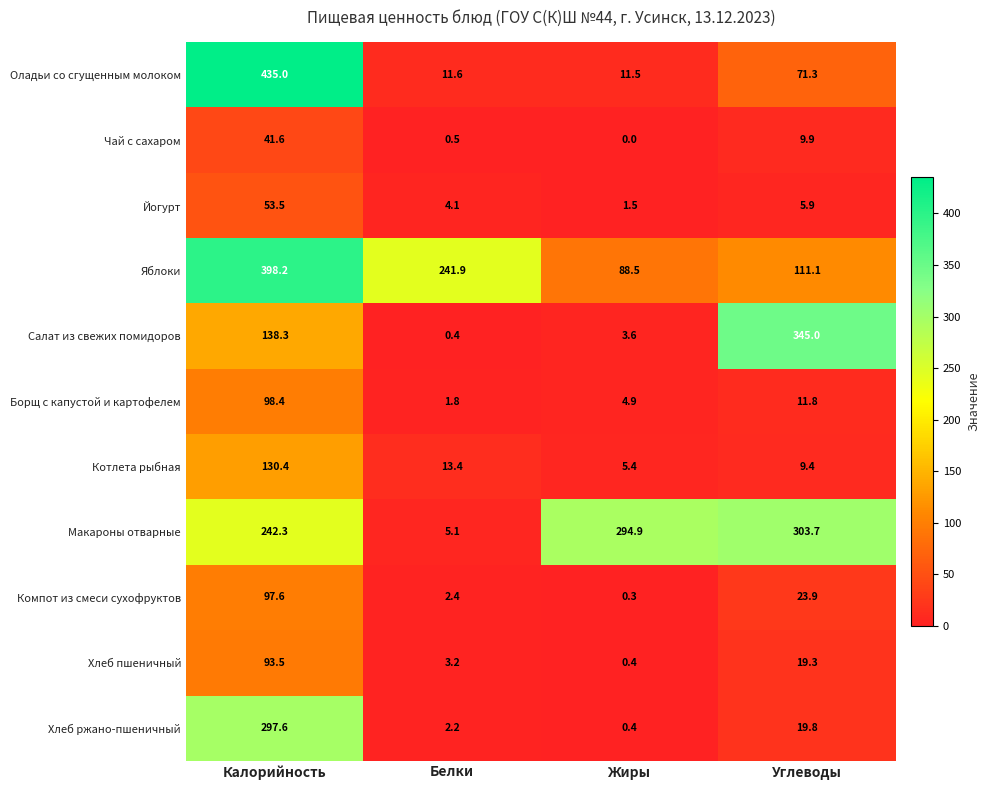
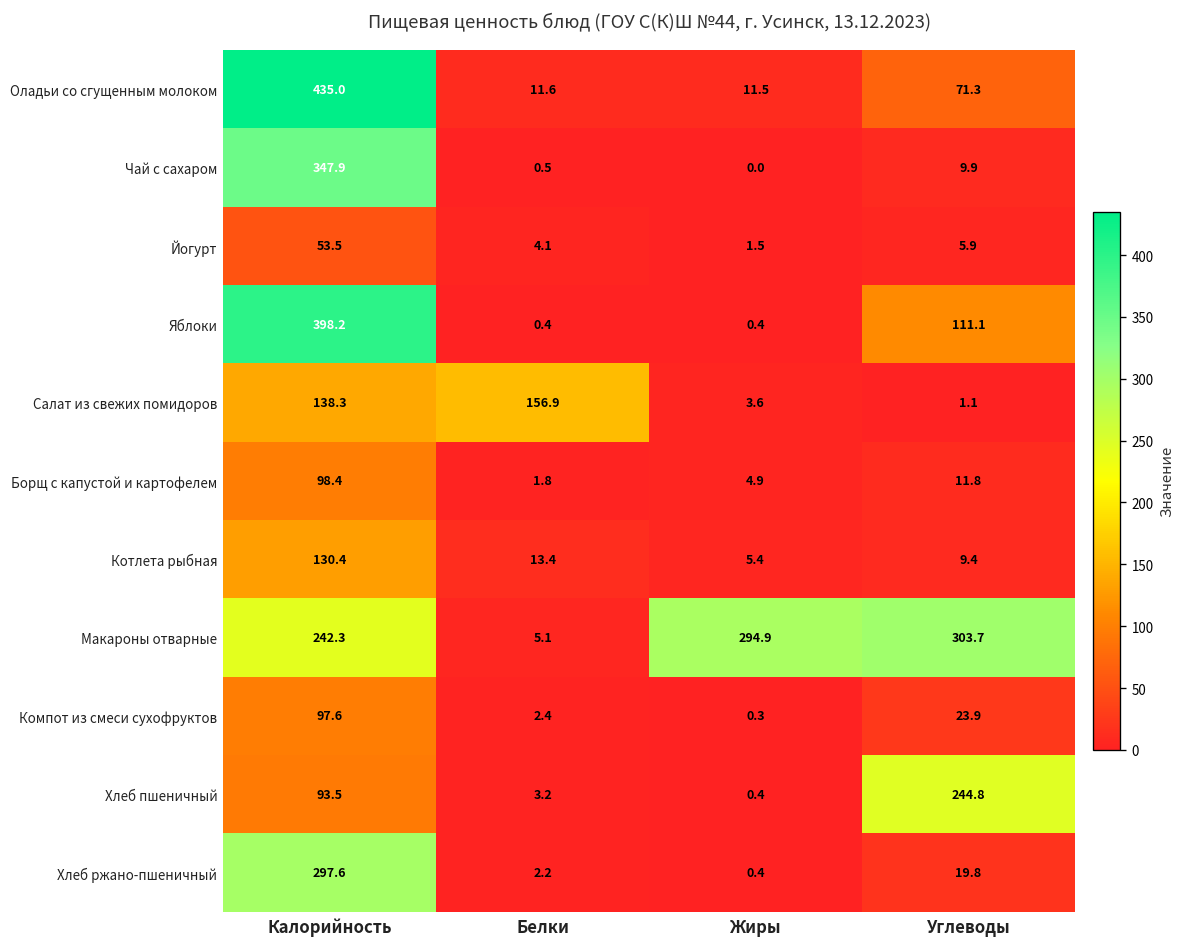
Чай с сахаром, Калорийность: 41.6 -> 347.9
Яблоки, Белки: 241.9 -> 0.4
Яблоки, Жиры: 88.5 -> 0.4
Салат из свежих помидоров, Белки: 0.4 -> 156.9
Салат из свежих помидоров, Углеводы: 345.0 -> 1.1
Хлеб пшеничный, Углеводы: 19.3 -> 244.8
